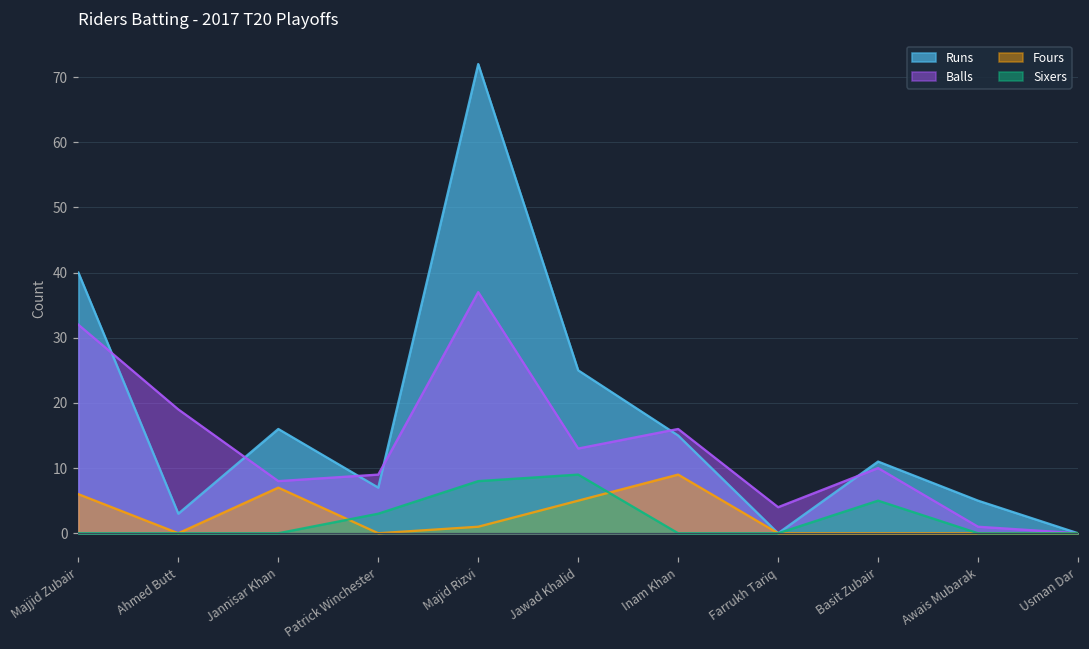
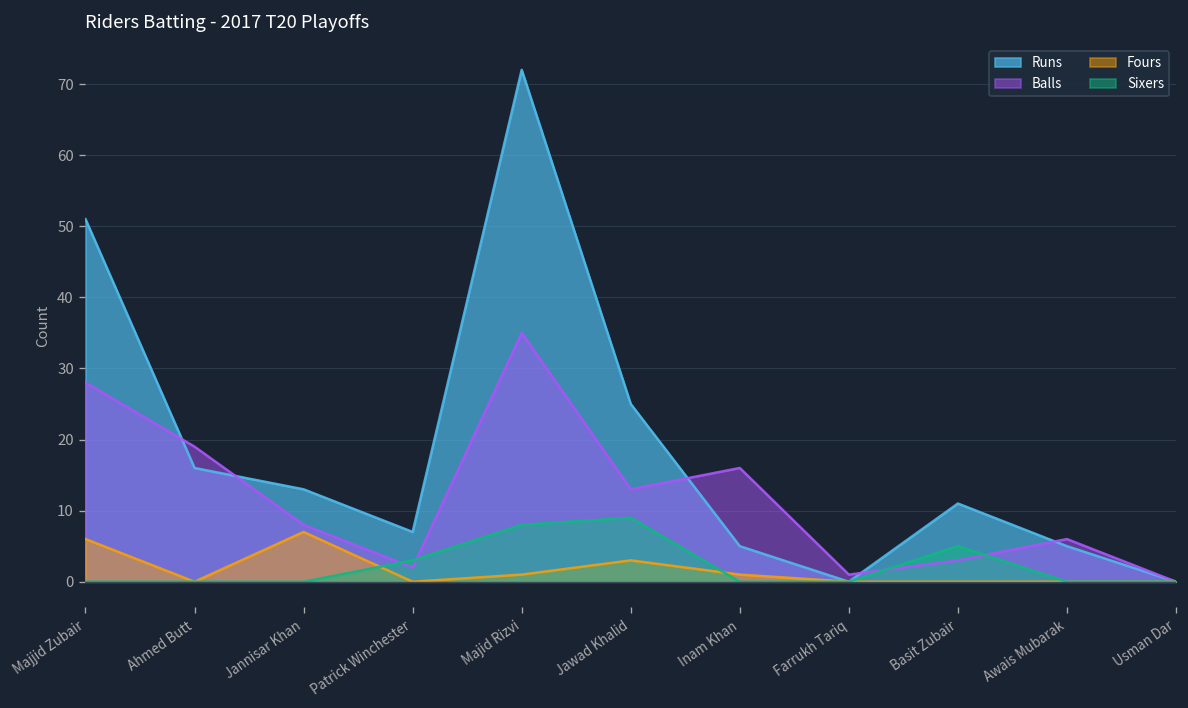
Runs, Majjid Zubair: 40 -> 51
Balls, Majjid Zubair: 32 -> 28
Runs, Ahmed Butt: 3 -> 16
Runs, Jannisar Khan: 16 -> 13
Balls, Patrick Winchester: 9 -> 2
Balls, Majid Rizvi: 37 -> 35
Fours, Jawad Khalid: 5 -> 3
Runs, Inam Khan: 15 -> 5
Fours, Inam Khan: 9 -> 1
Balls, Farrukh Tariq: 4 -> 1
Balls, Basit Zubair: 10 -> 3
Balls, Awais Mubarak: 1 -> 6
